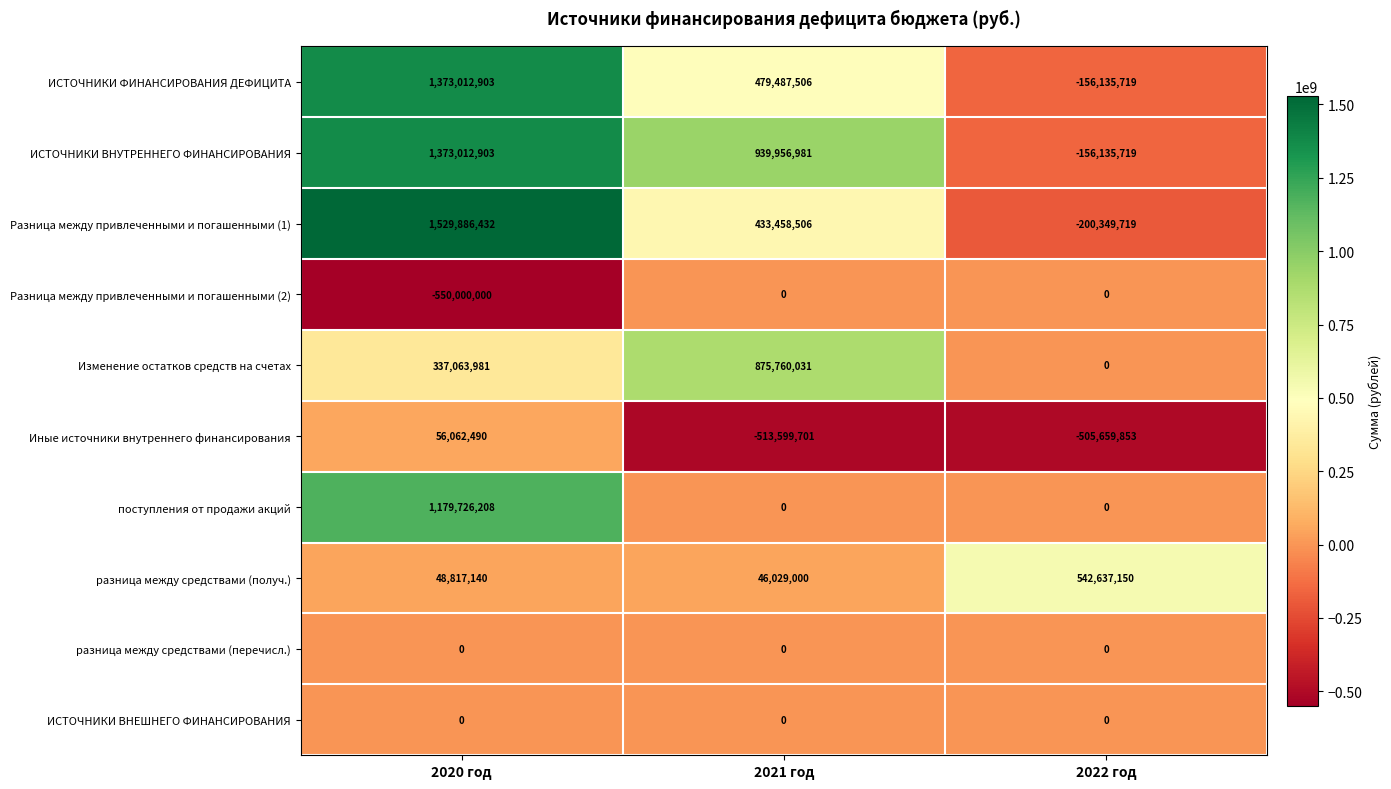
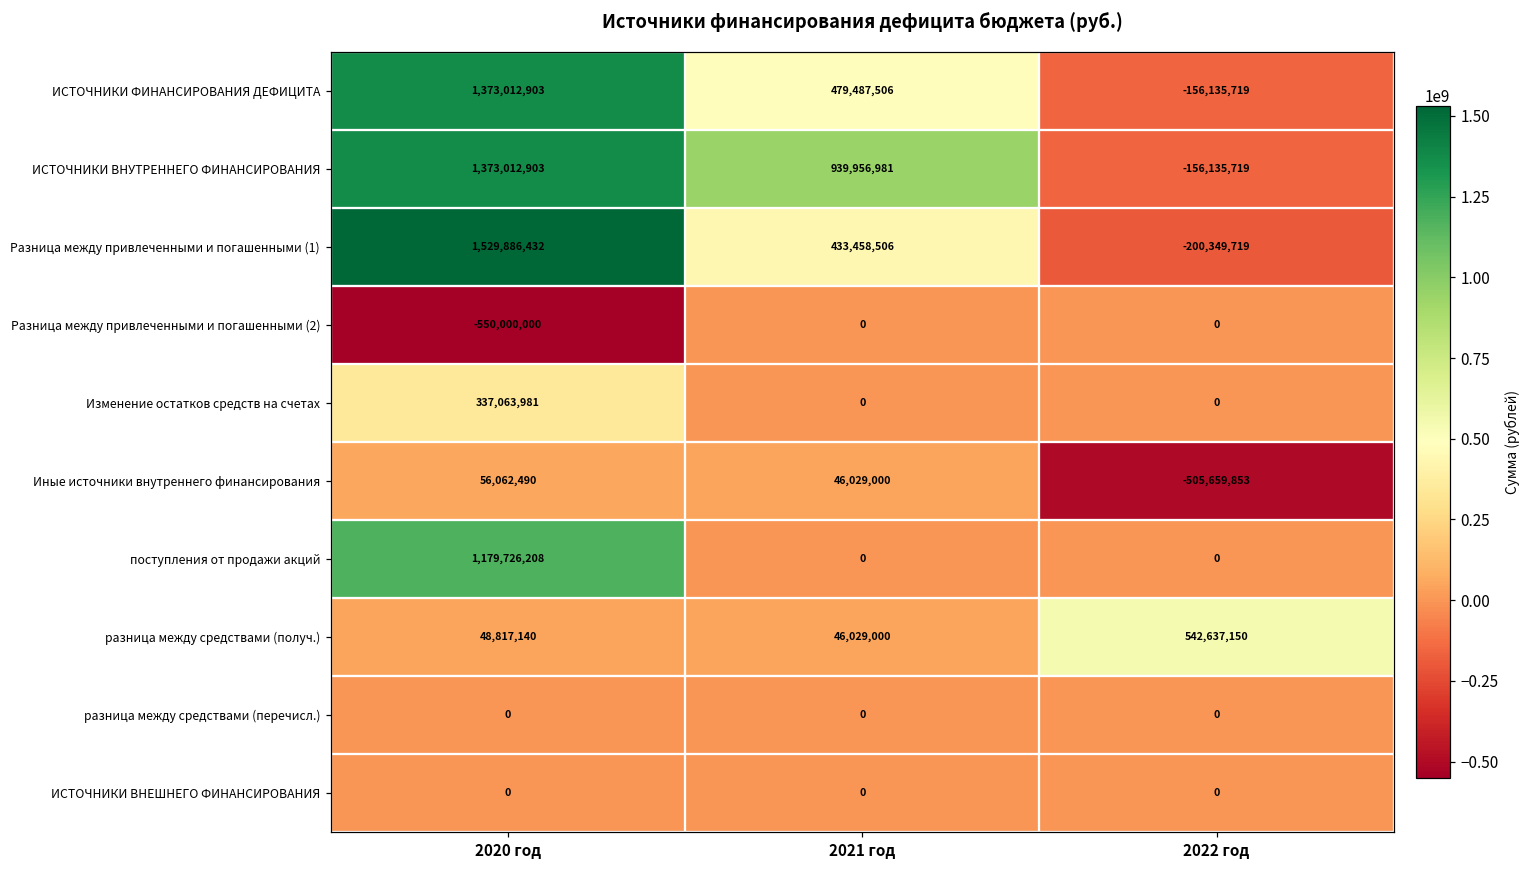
Изменение остатков средств на счетах, 2021 год: 875,760,031 -> 0
Иные источники внутреннего финансирования, 2021 год: -513,599,701 -> 46,029,000
